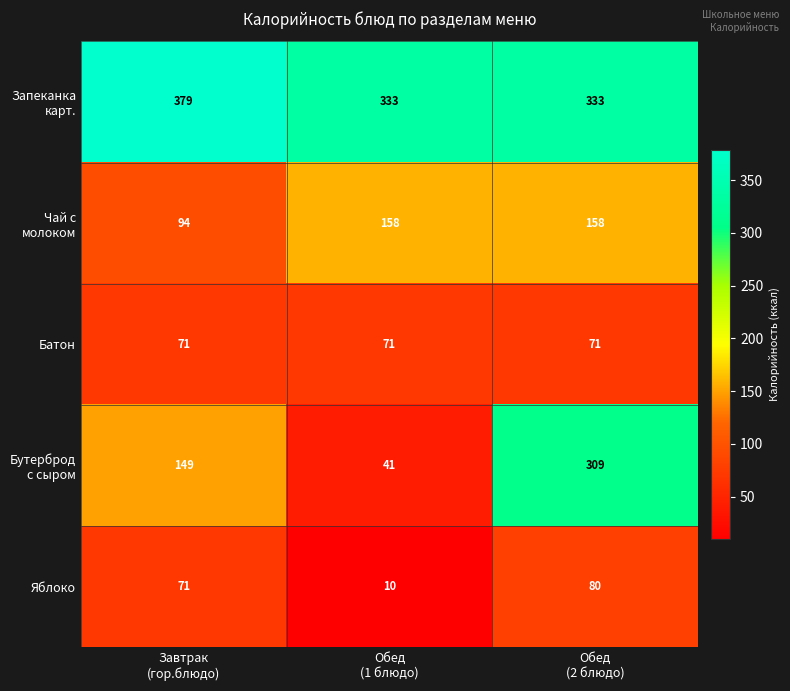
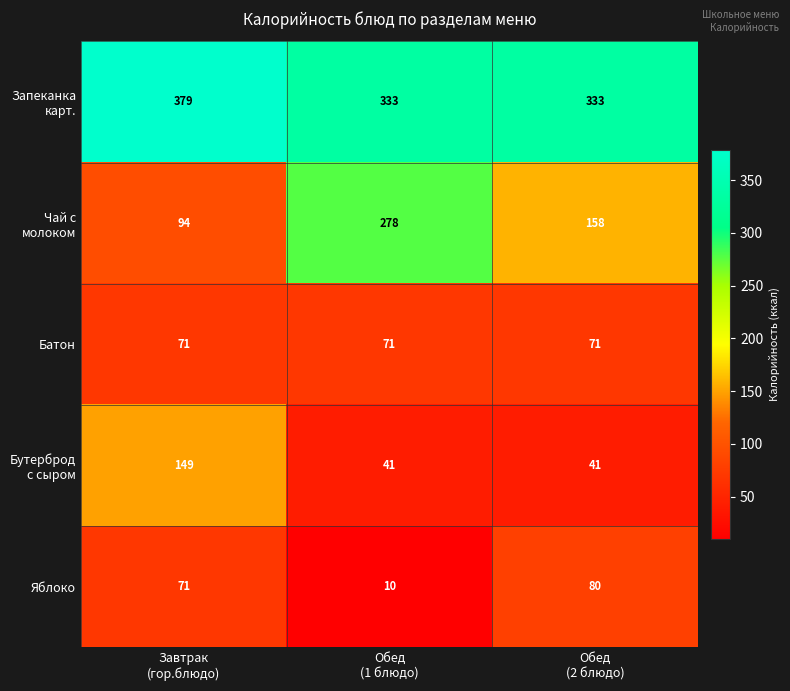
Чай с молоком, Обед (1 блюдо): 158 -> 278
Бутерброд с сыром, Обед (2 блюдо): 309 -> 41
